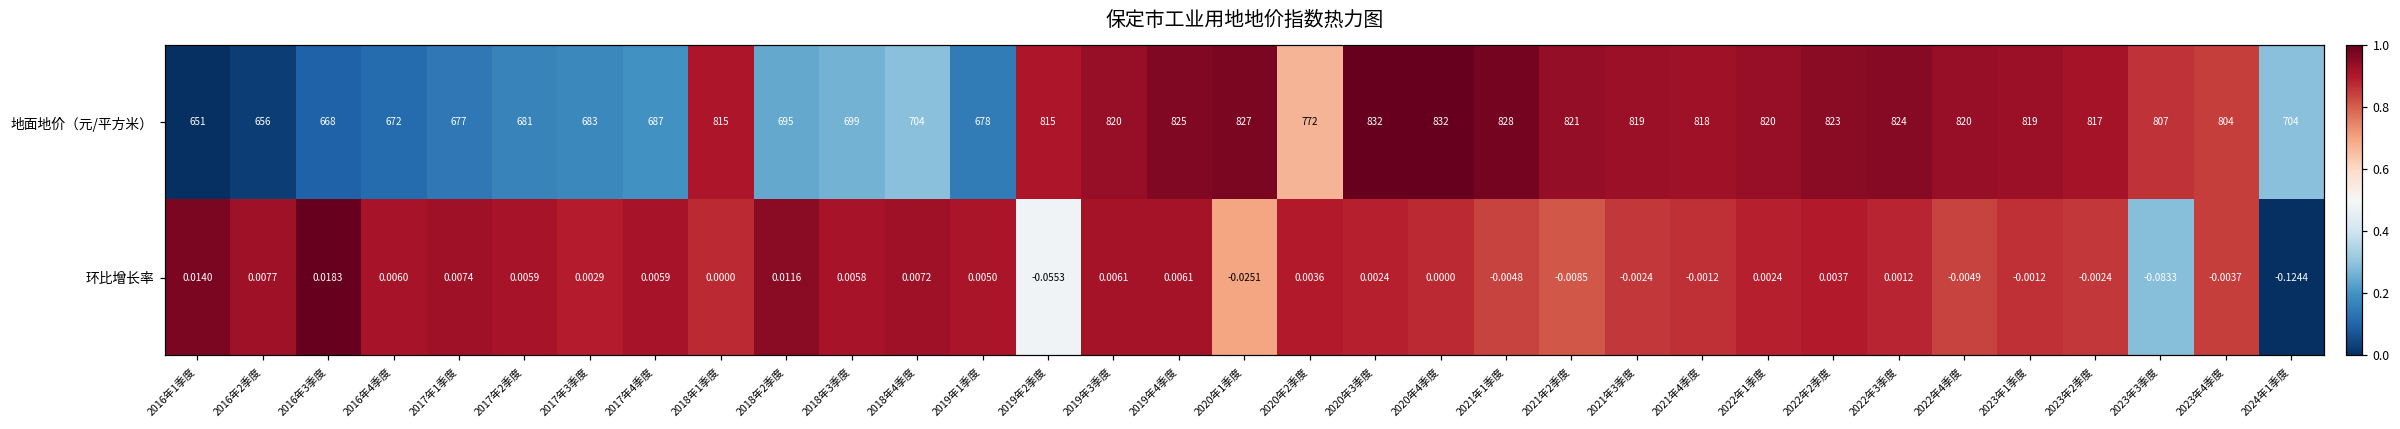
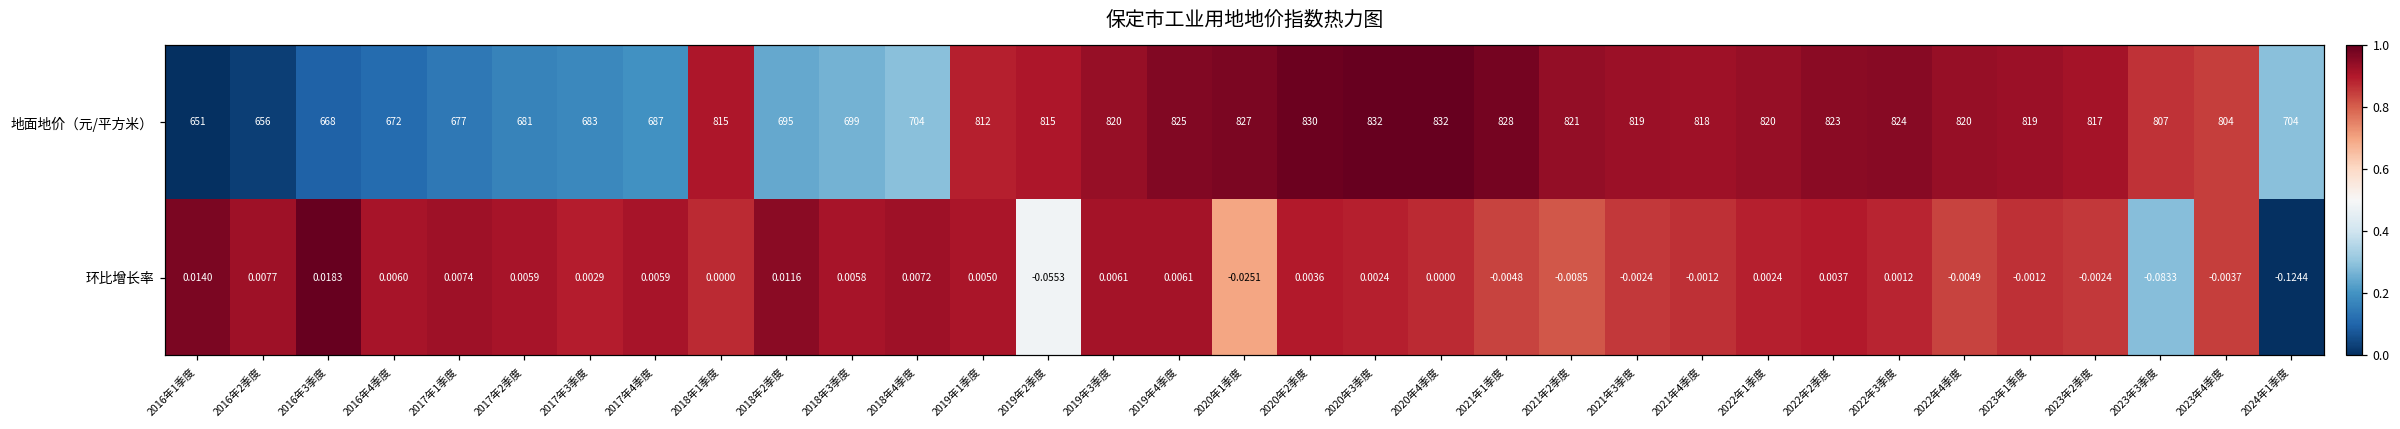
地面地价（元/平方米）, 2019年1季度: 678 -> 812
地面地价（元/平方米）, 2020年2季度: 772 -> 830
